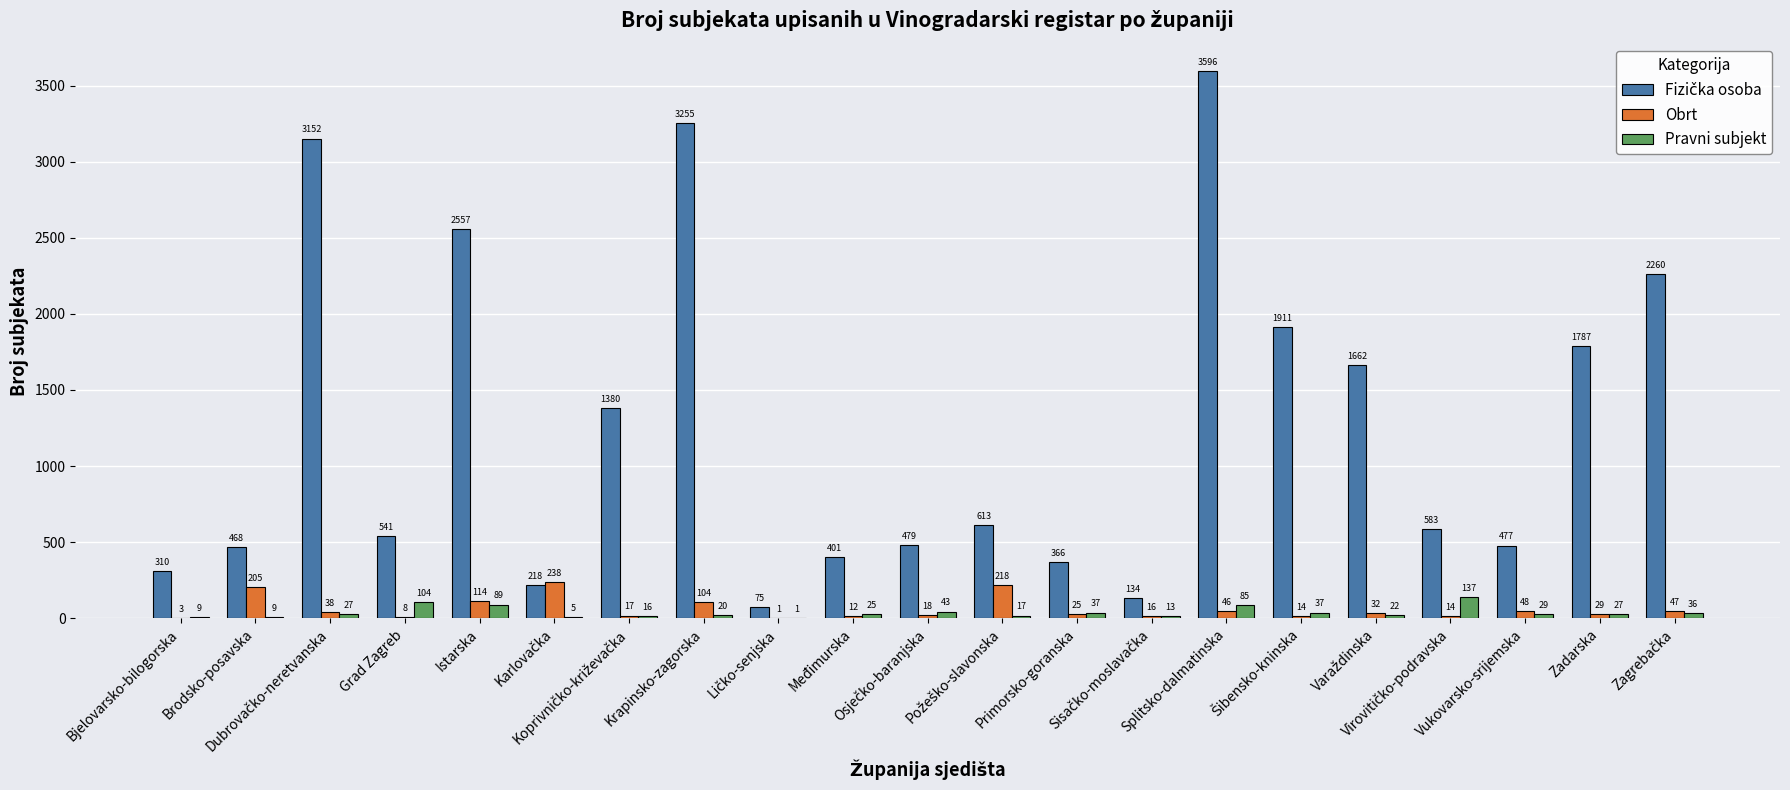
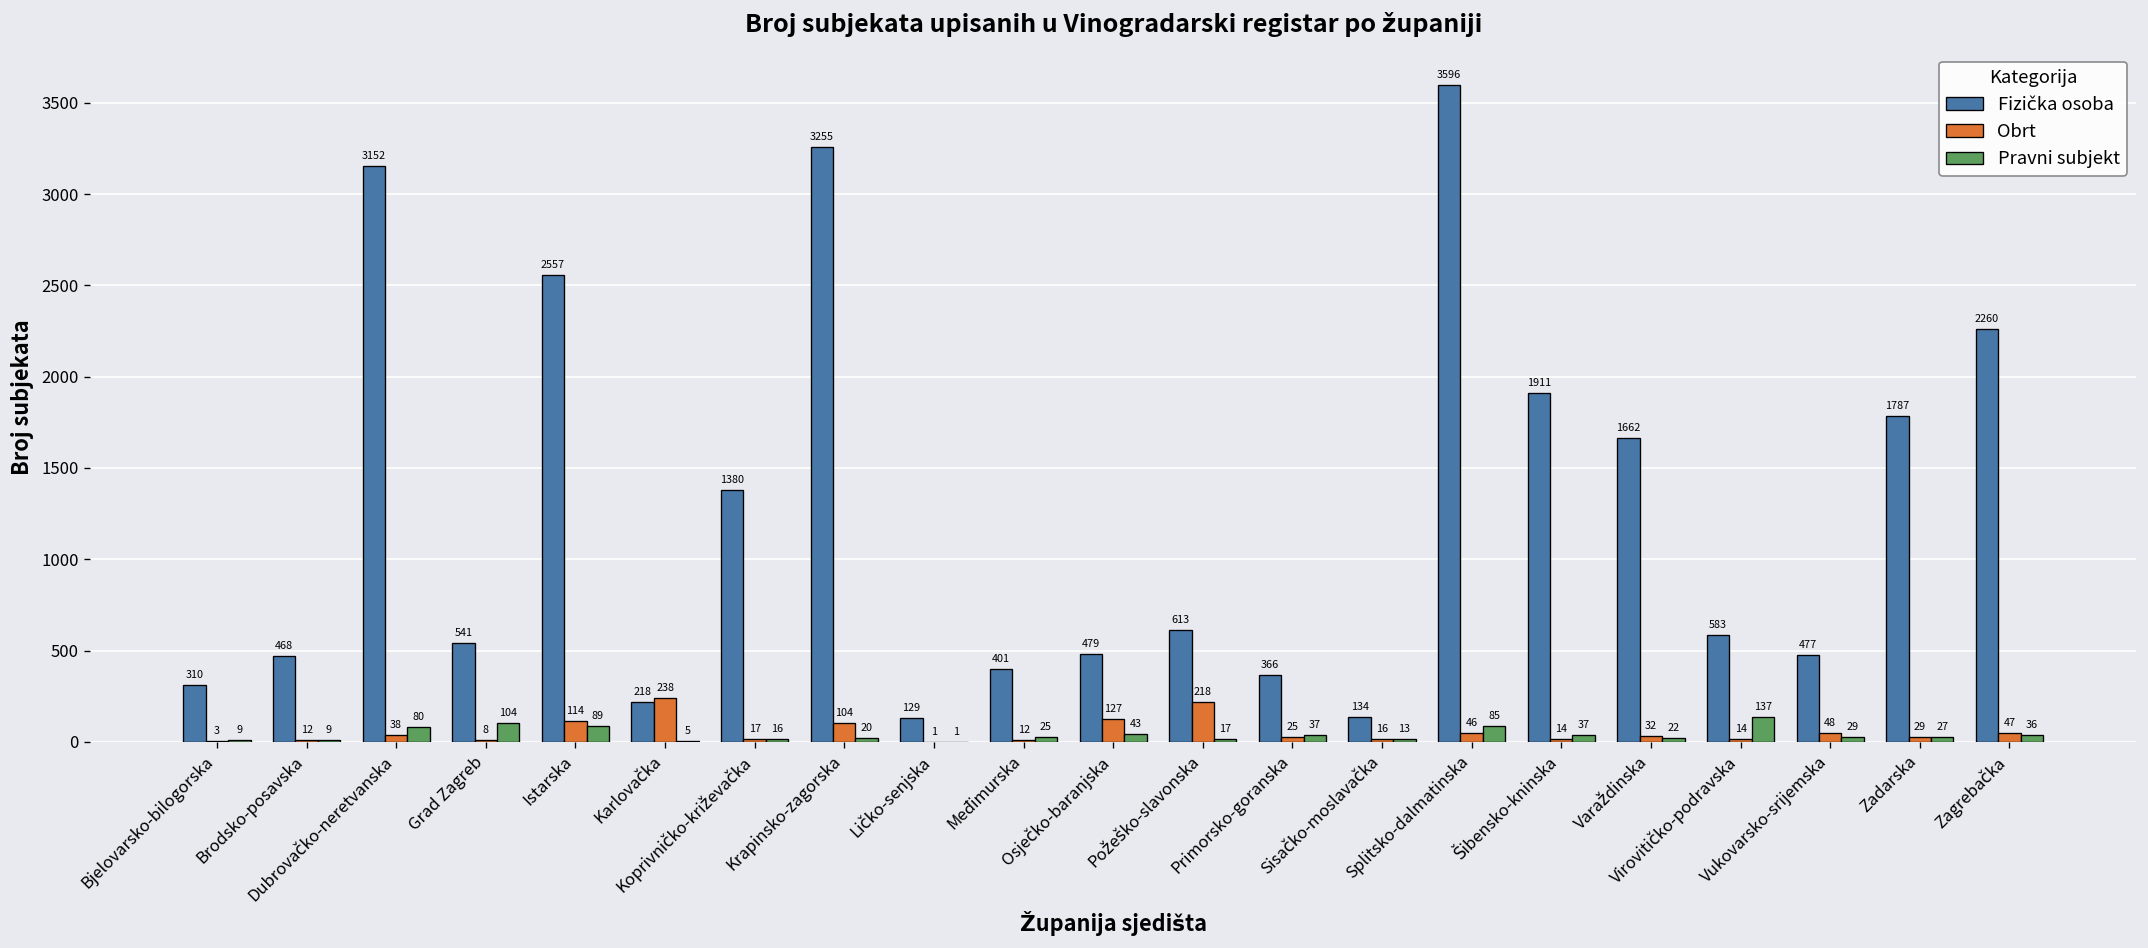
Obrt, Brodsko-posavska: 205 -> 12
Pravni subjekt, Dubrovačko-neretvanska: 27 -> 80
Fizička osoba, Ličko-senjska: 75 -> 129
Obrt, Osječko-baranjska: 18 -> 127
